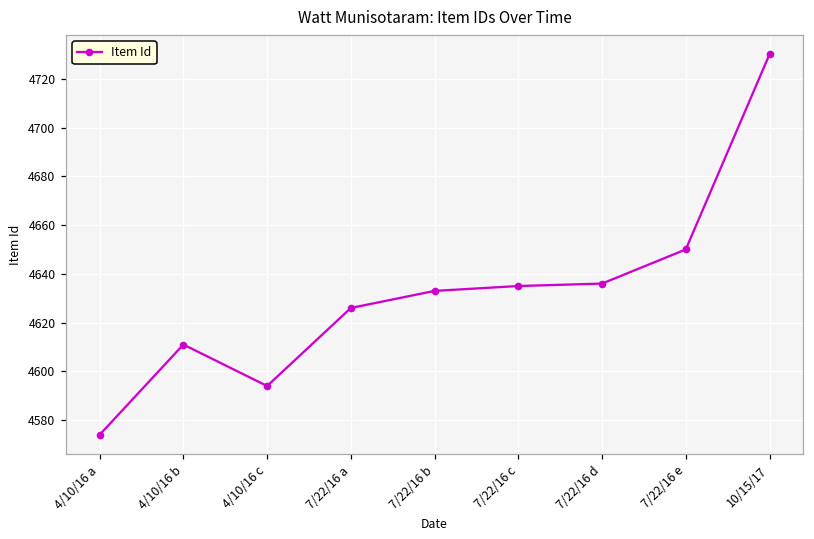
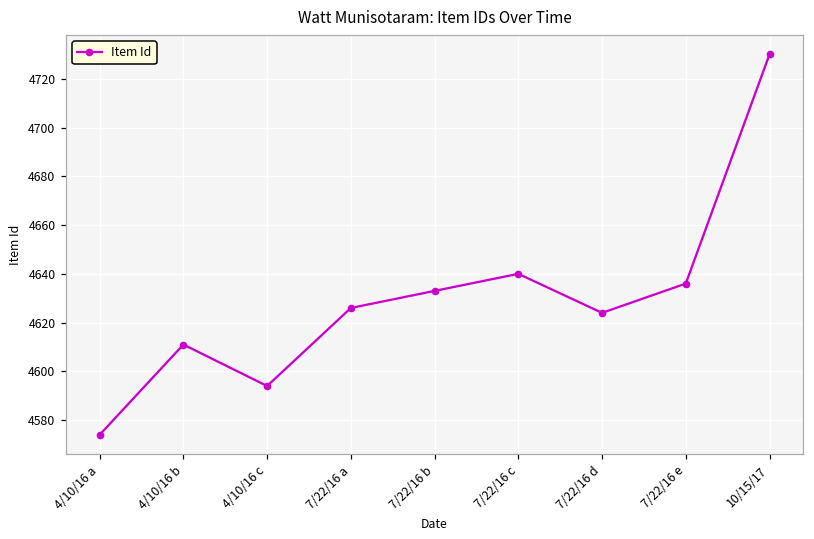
7/22/16 c: 4635 -> 4640
7/22/16 d: 4636 -> 4624
7/22/16 e: 4650 -> 4636
